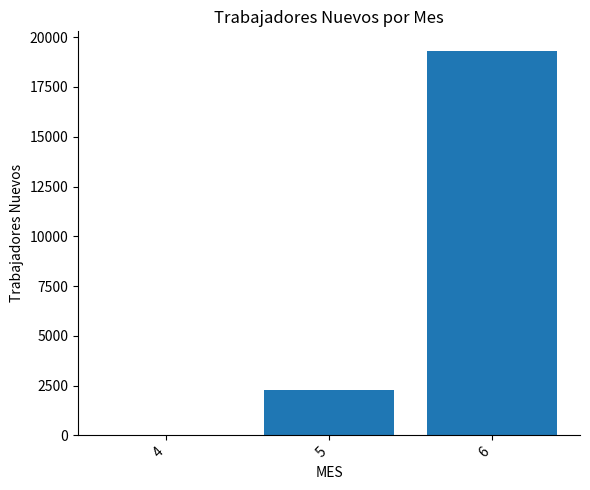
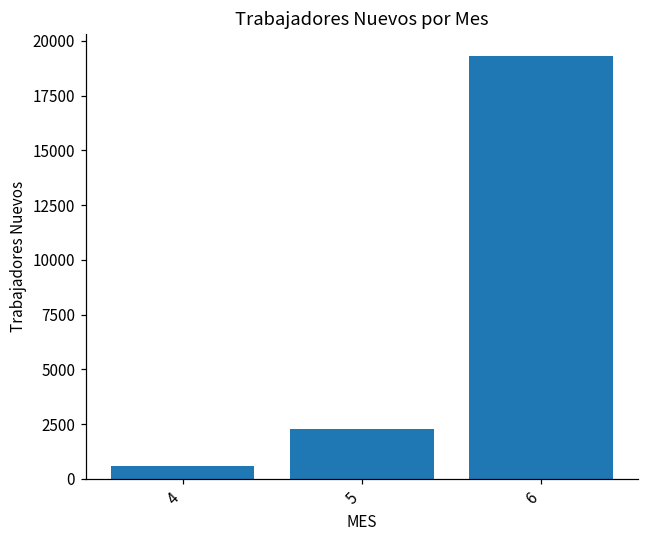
4: 0 -> 600
